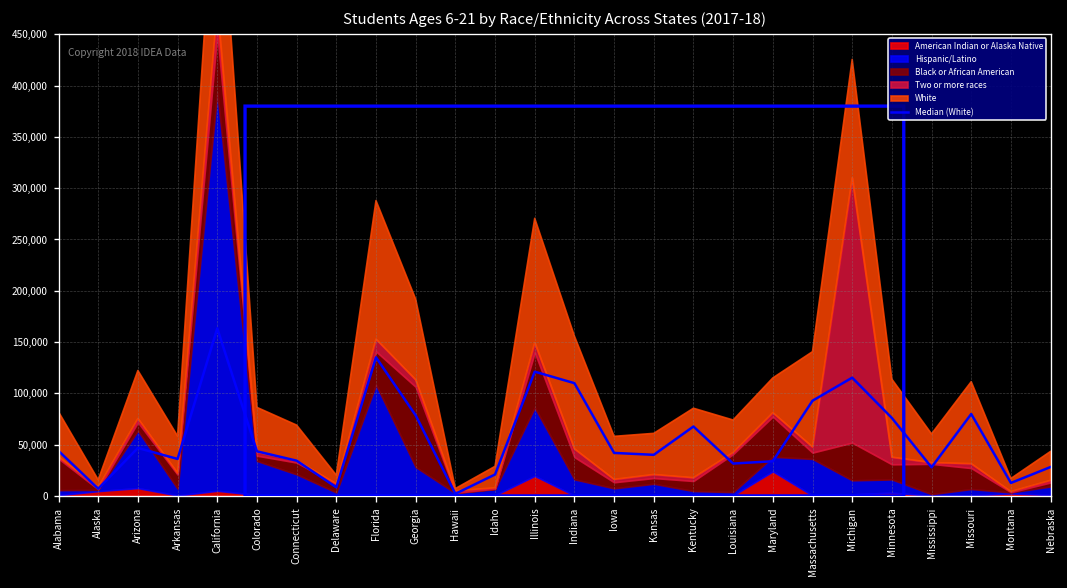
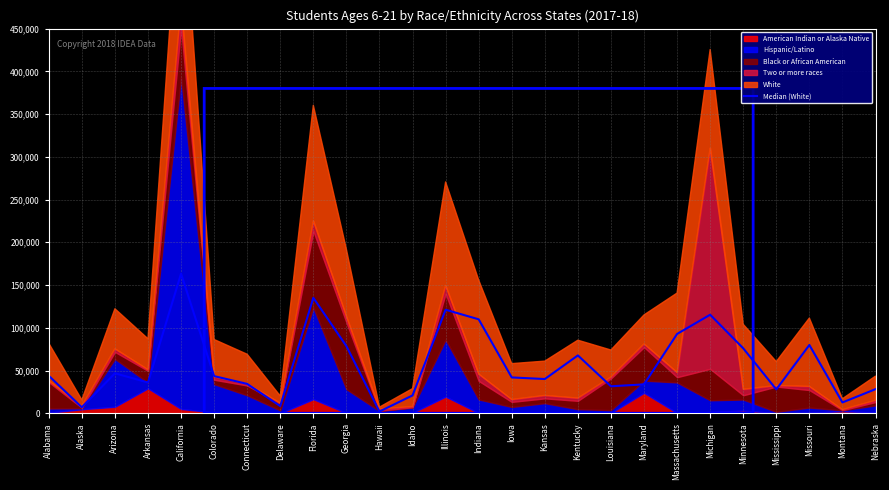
American Indian or Alaska Native, Arkansas: 0 -> 30,000
American Indian or Alaska Native, Florida: 0 -> 20,000
Black or African American, Florida: 30,000 -> 90,000
Black or African American, Minnesota: 10,000 -> 0
